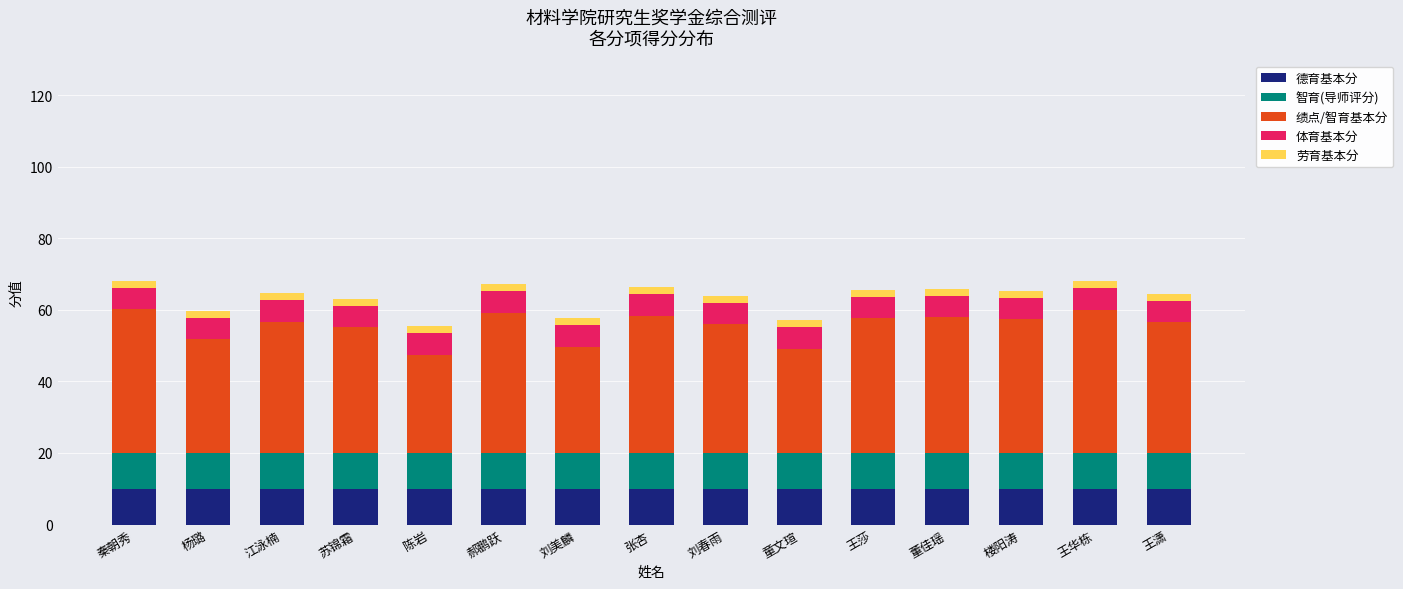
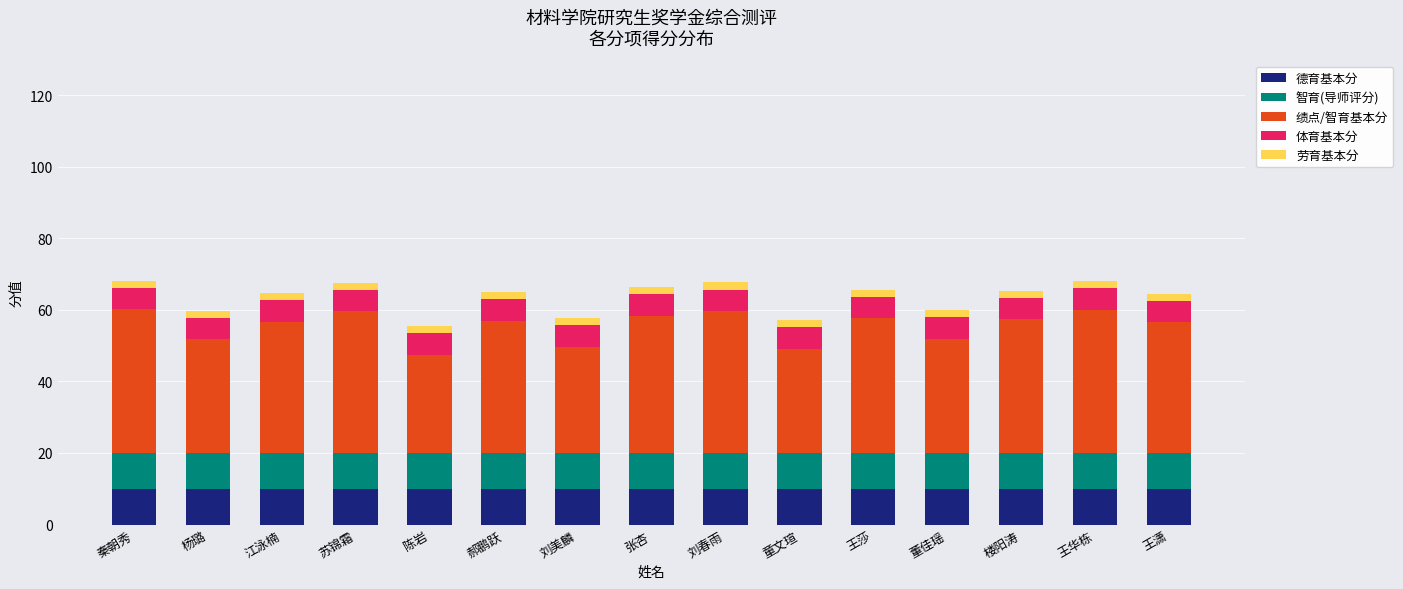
绩点/智育基本分, 苏锦霜: 35 -> 40
绩点/智育基本分, 郝鹏跃: 39 -> 37
绩点/智育基本分, 刘春雨: 36 -> 40
绩点/智育基本分, 董佳瑶: 38 -> 32
